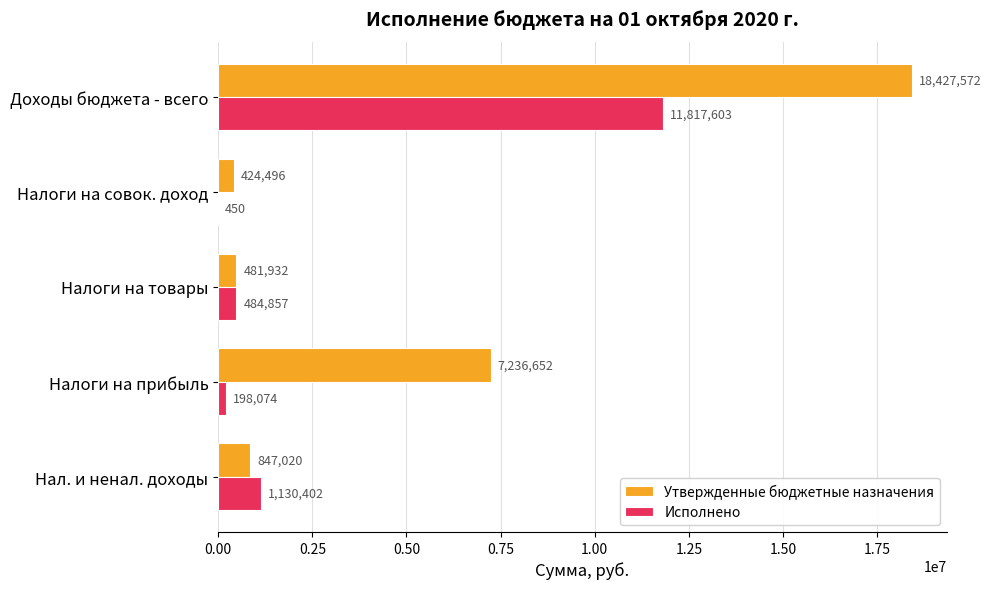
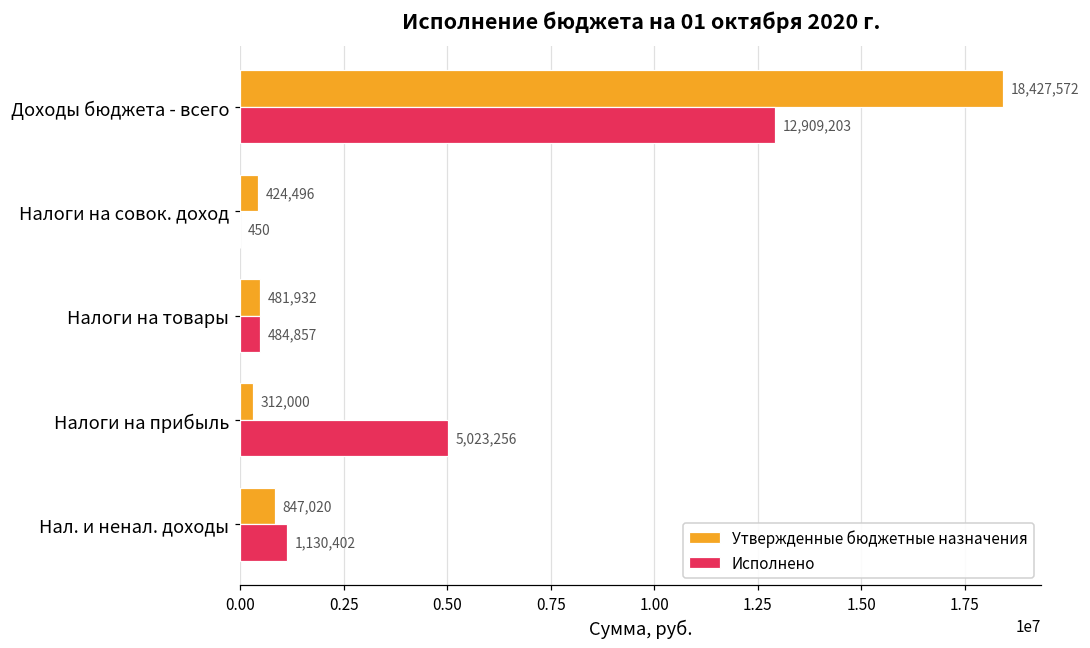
Исполнено, Доходы бюджета - всего: 11,817,603 -> 12,909,203
Утвержденные бюджетные назначения, Налоги на прибыль: 7,236,652 -> 312,000
Исполнено, Налоги на прибыль: 198,074 -> 5,023,256
